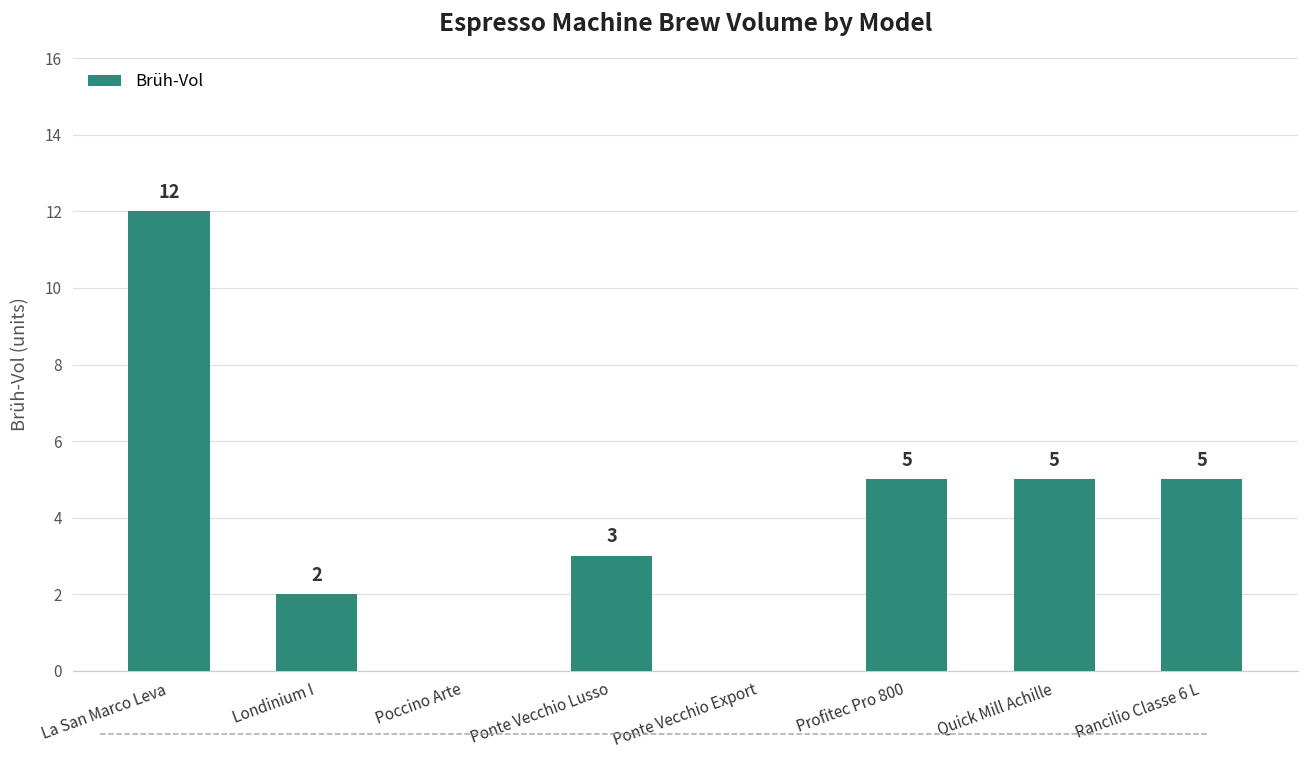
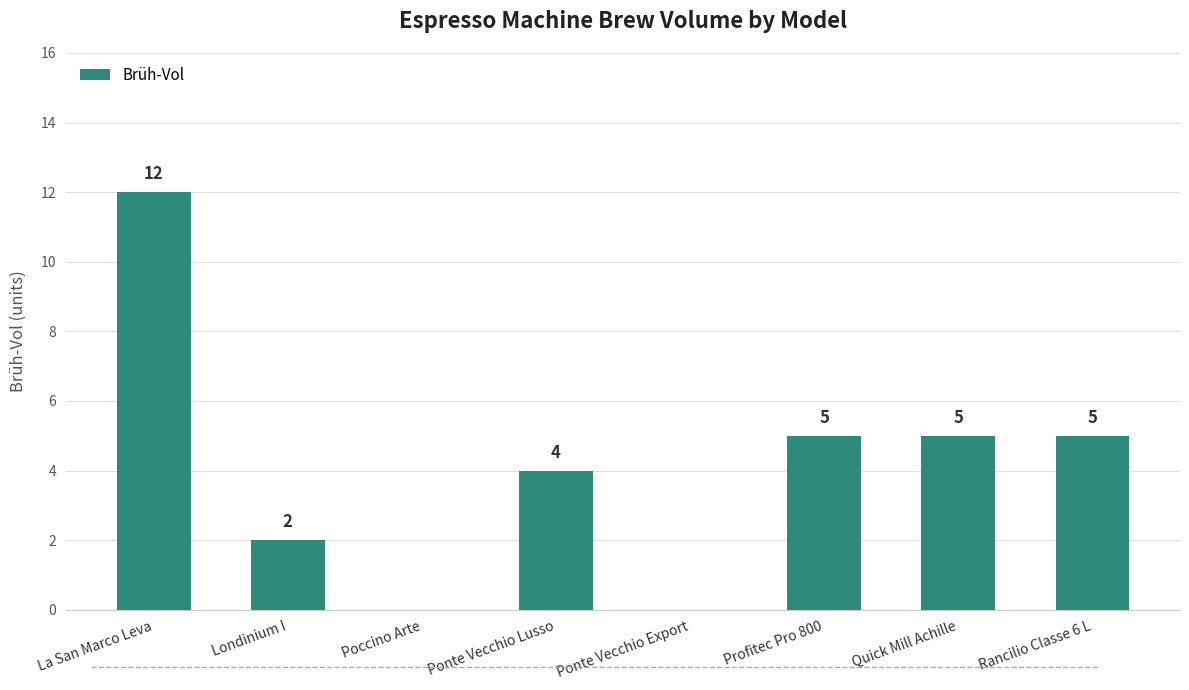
Ponte Vecchio Lusso: 3 -> 4
